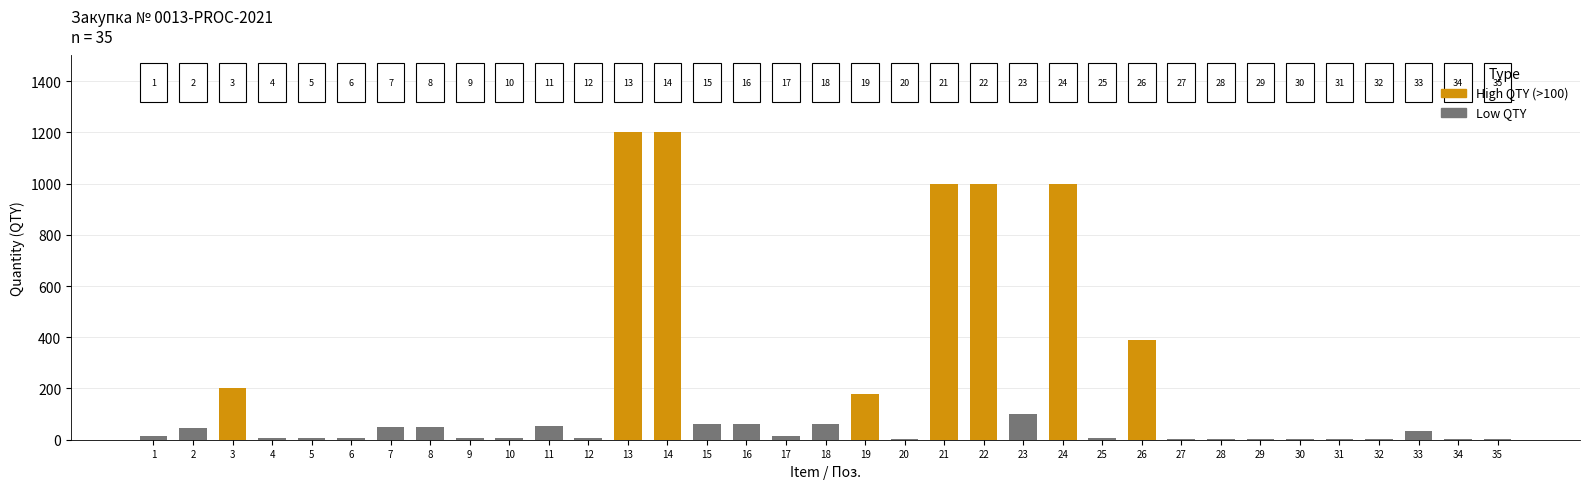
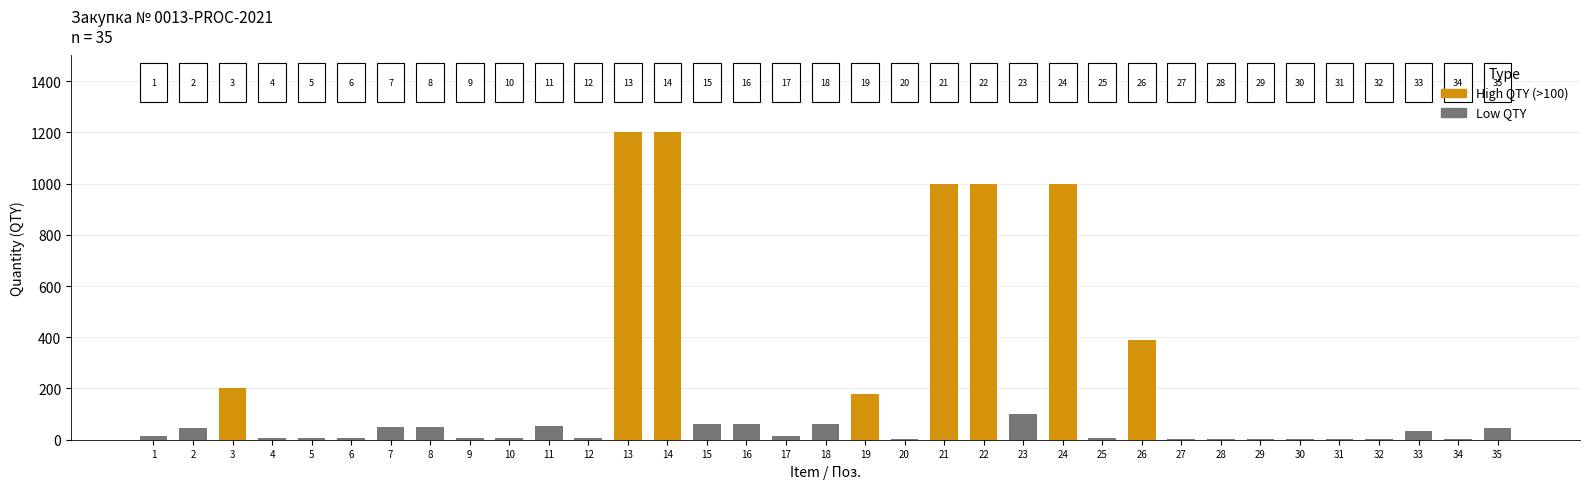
35: 0 -> 50
